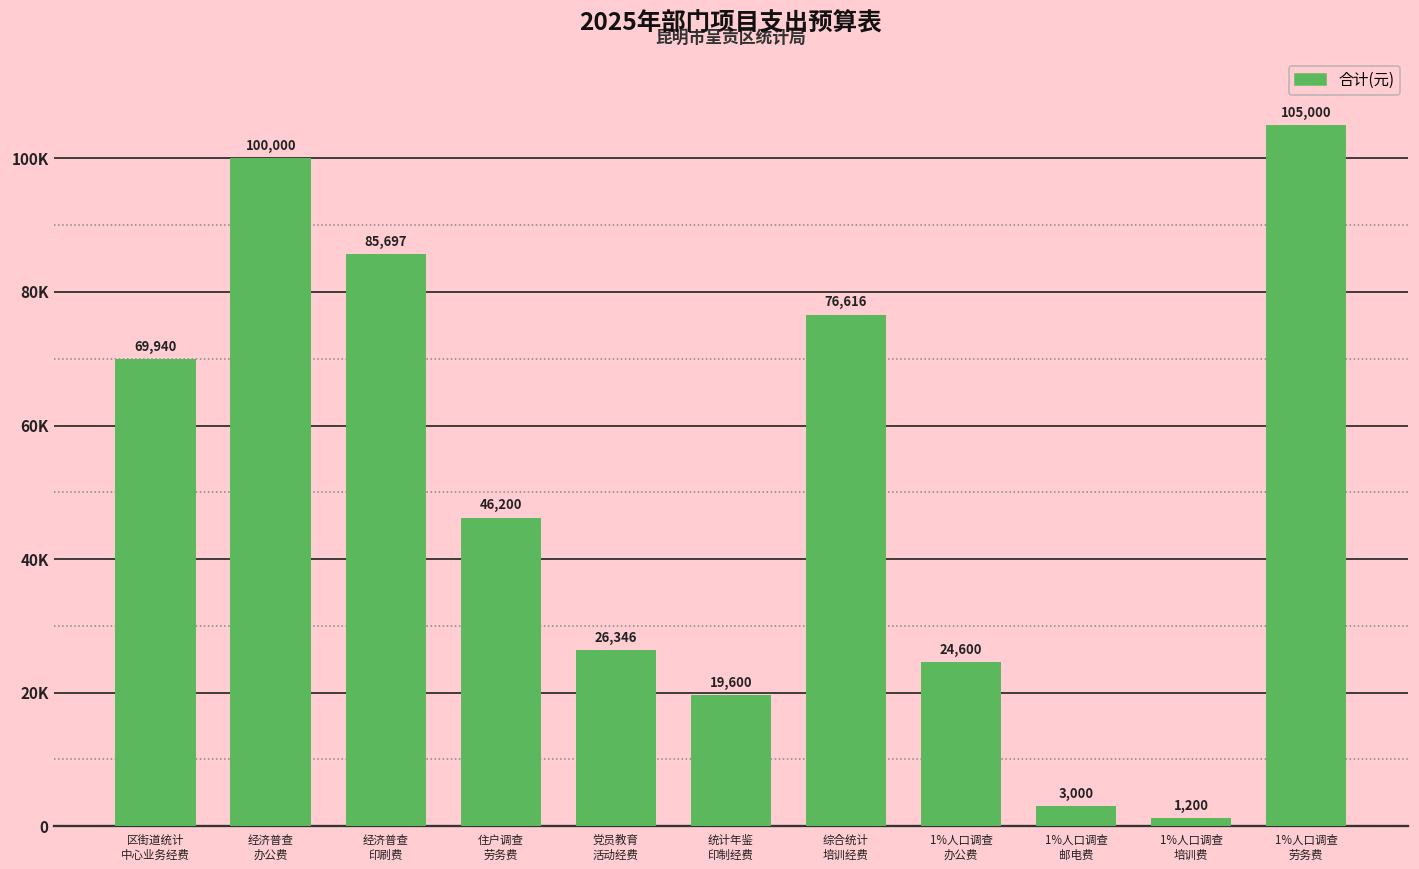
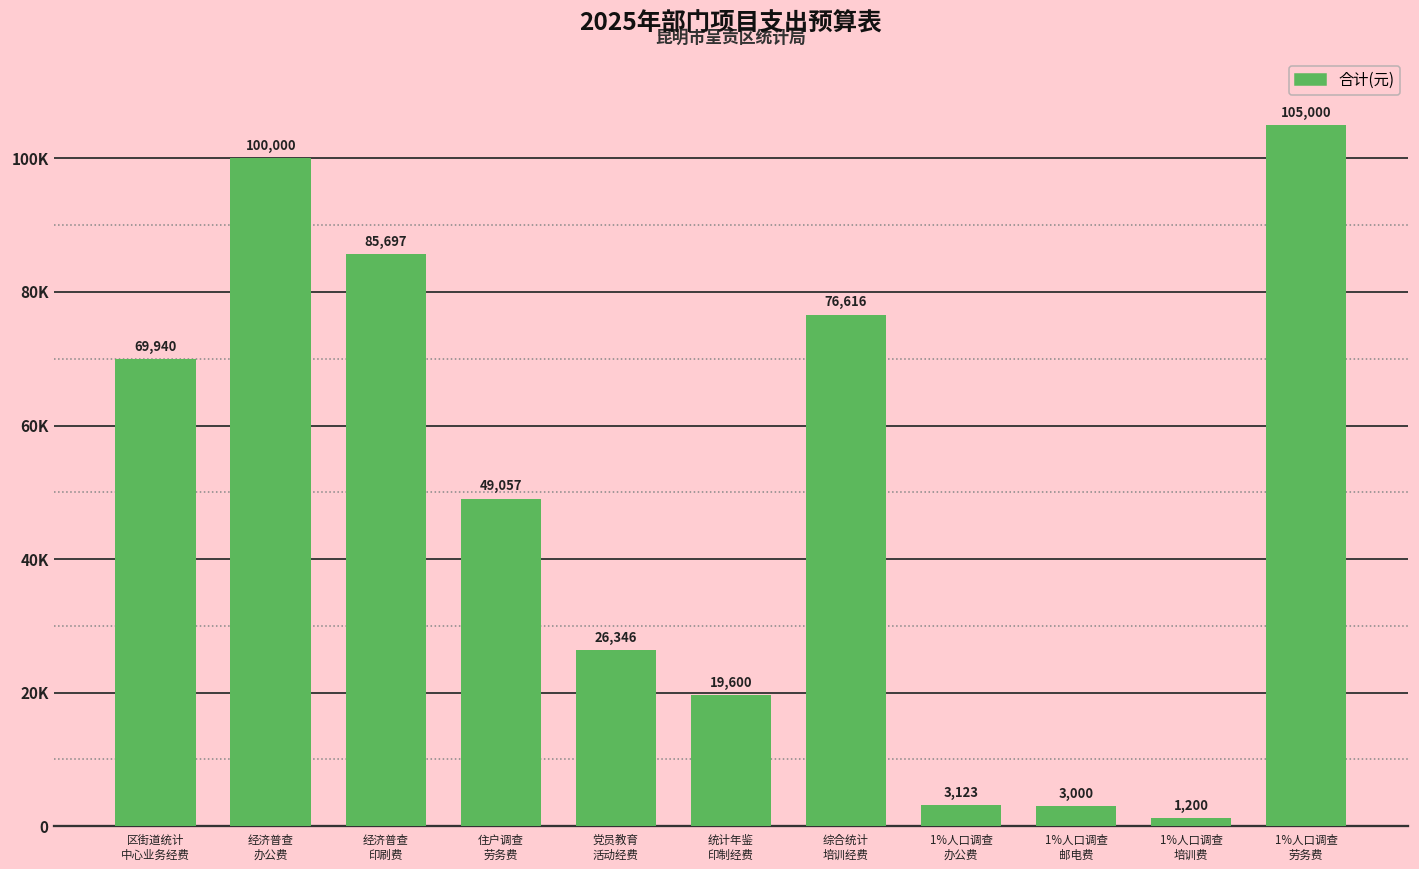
住户调查 劳务费: 46,200 -> 49,057
1%人口调查 办公费: 24,600 -> 3,123
